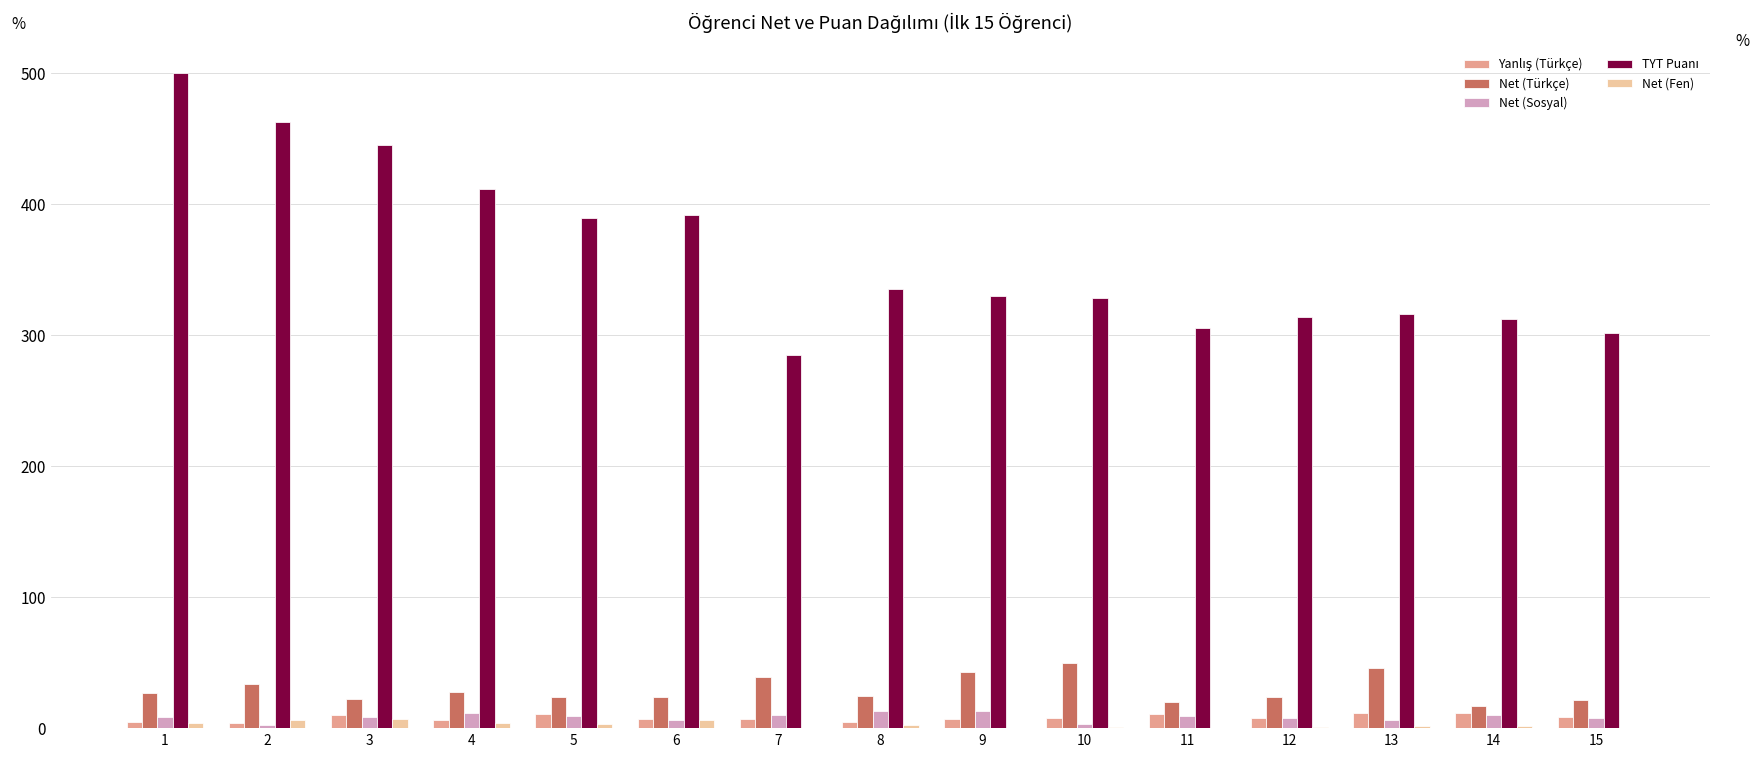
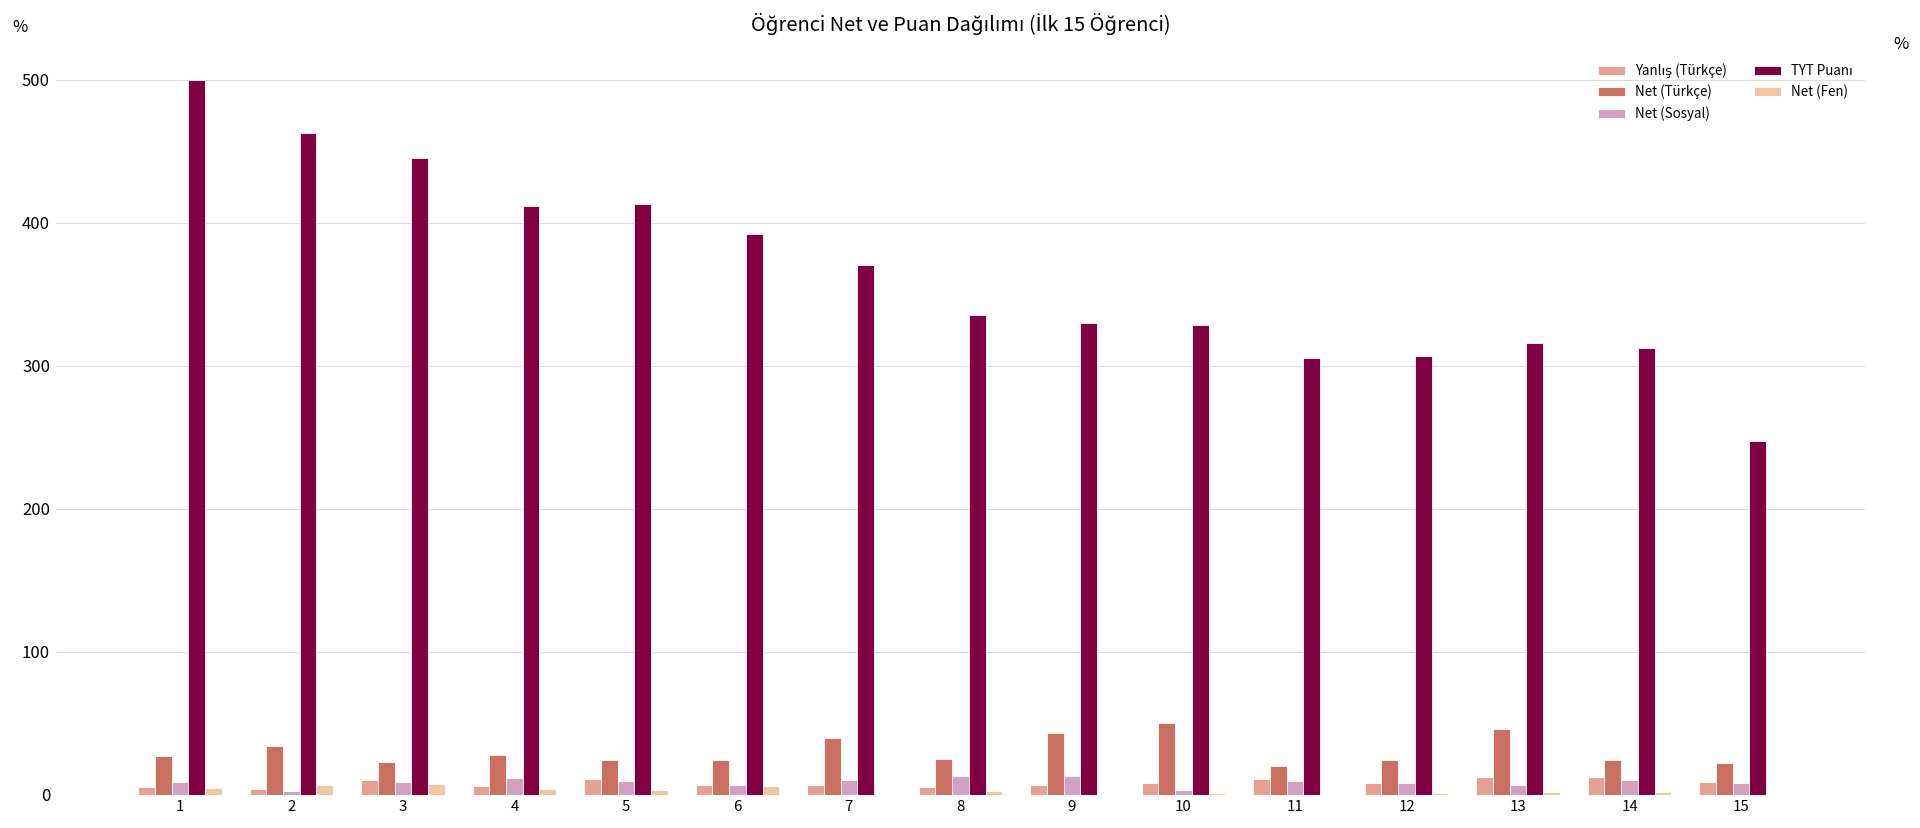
TYT Puanı, 5: 389 -> 413
TYT Puanı, 7: 285 -> 371
TYT Puanı, 12: 314 -> 307
Net (Türkçe), 14: 17 -> 24
TYT Puanı, 15: 302 -> 247
